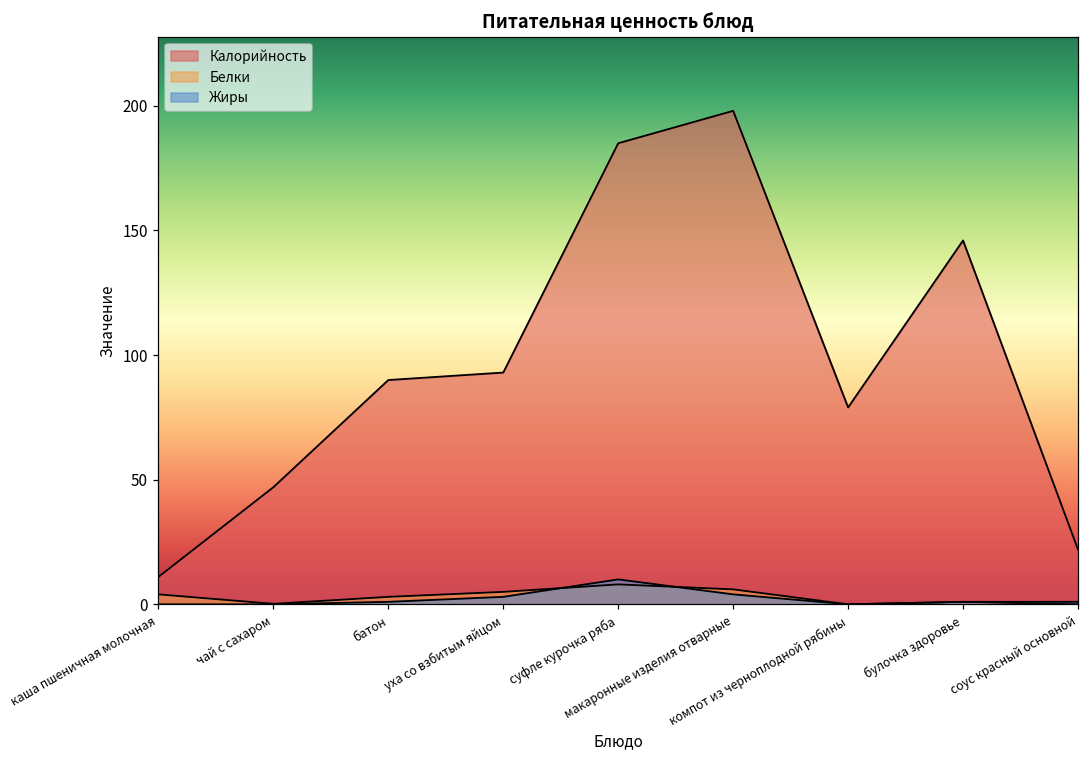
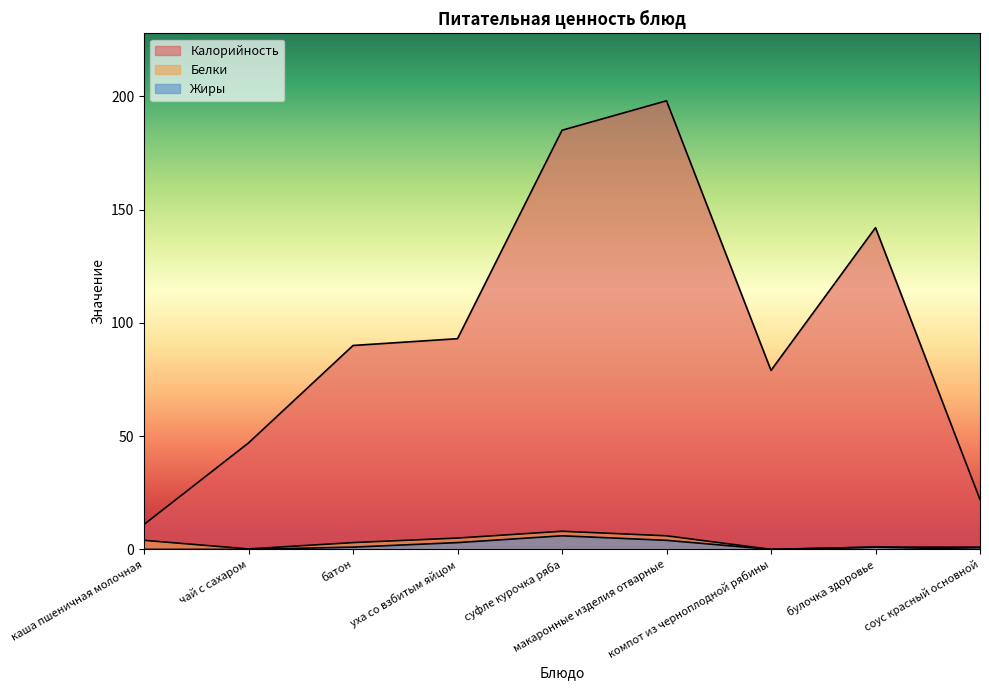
Жиры, суфле курочка ряба: 10 -> 6
Калорийность, булочка здоровье: 146 -> 142
